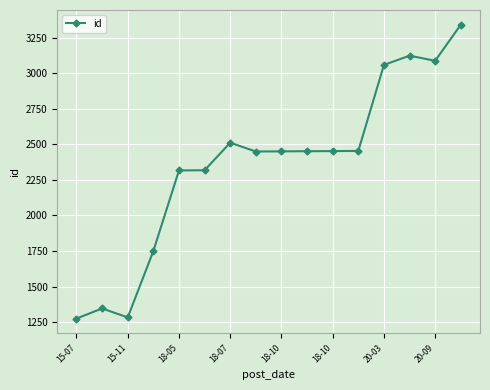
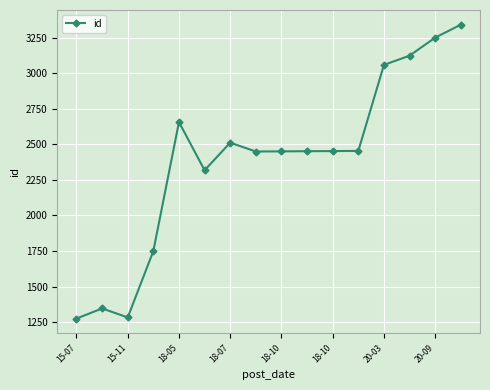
18-05: 2320 -> 2660
20-09: 3090 -> 3250
